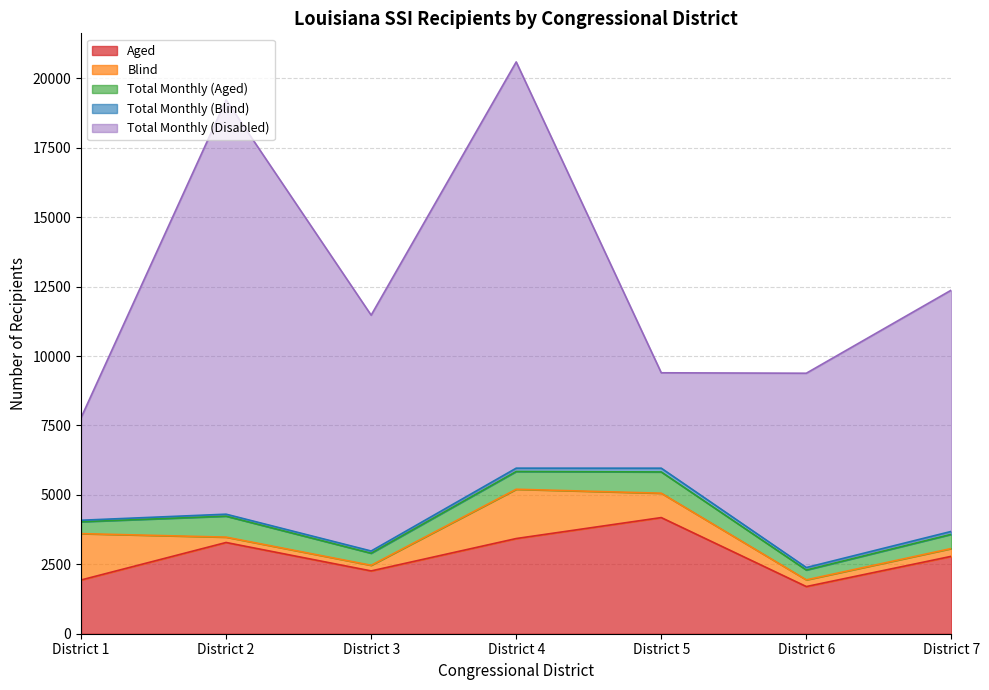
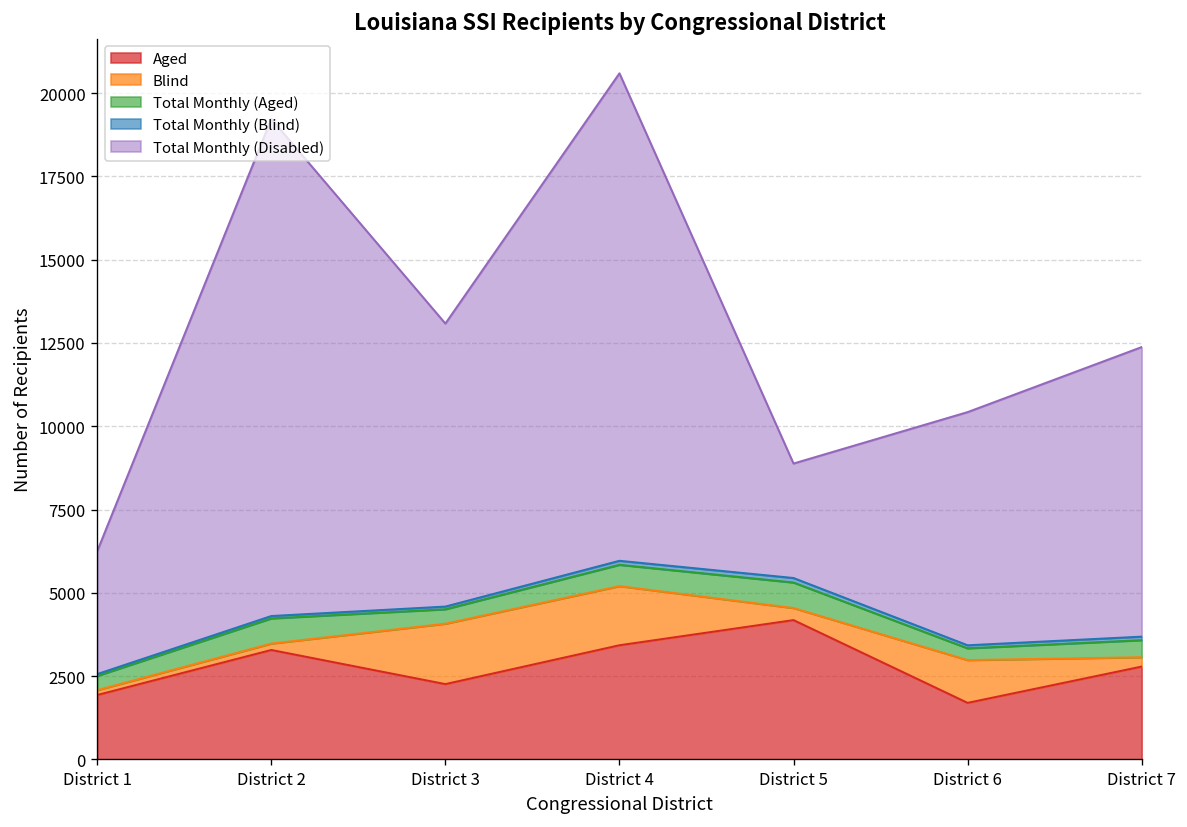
Blind, District 1: 1700 -> 100
Blind, District 3: 200 -> 1800
Blind, District 5: 900 -> 400
Blind, District 6: 200 -> 1300
